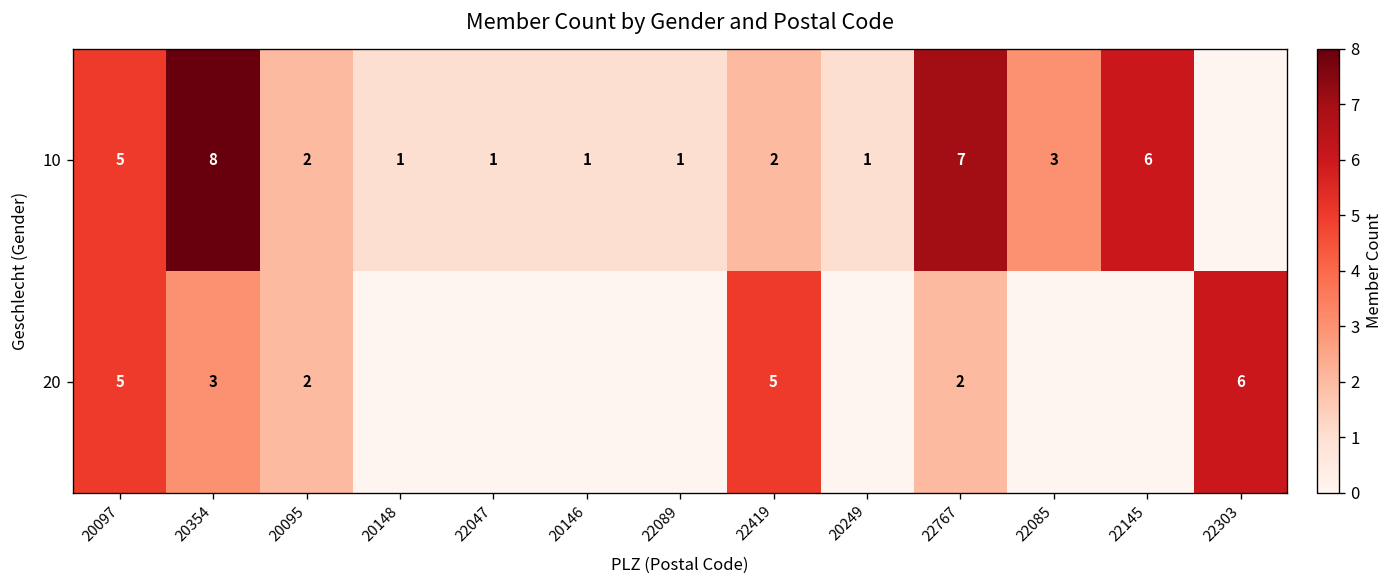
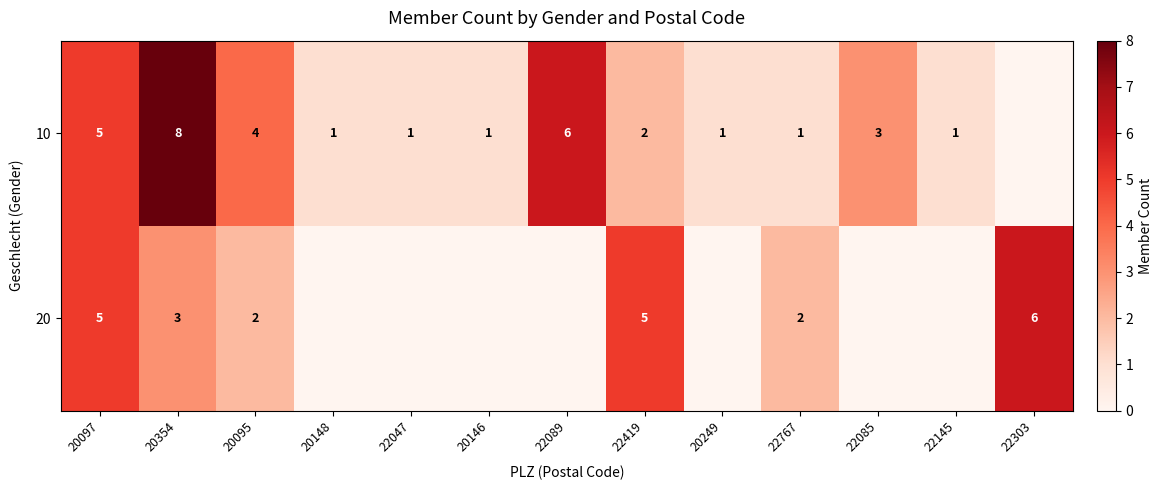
10, 20095: 2 -> 4
10, 22089: 1 -> 6
10, 22767: 7 -> 1
10, 22145: 6 -> 1
